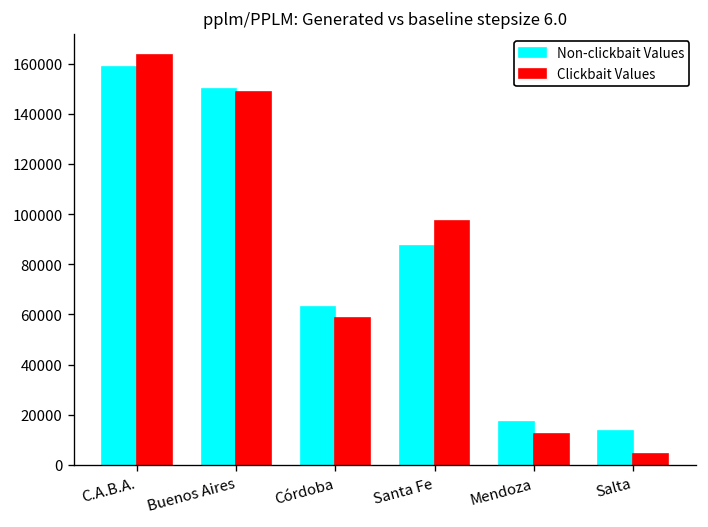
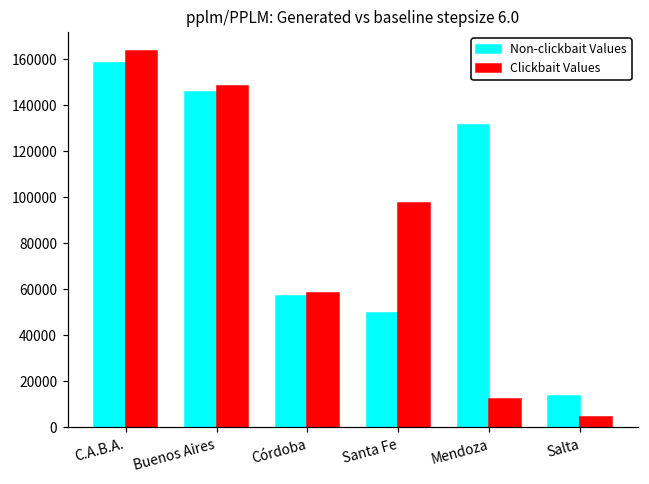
Non-clickbait Values, Buenos Aires: 150000 -> 146000
Non-clickbait Values, Córdoba: 63000 -> 57000
Non-clickbait Values, Santa Fe: 87000 -> 50000
Non-clickbait Values, Mendoza: 17000 -> 131000
